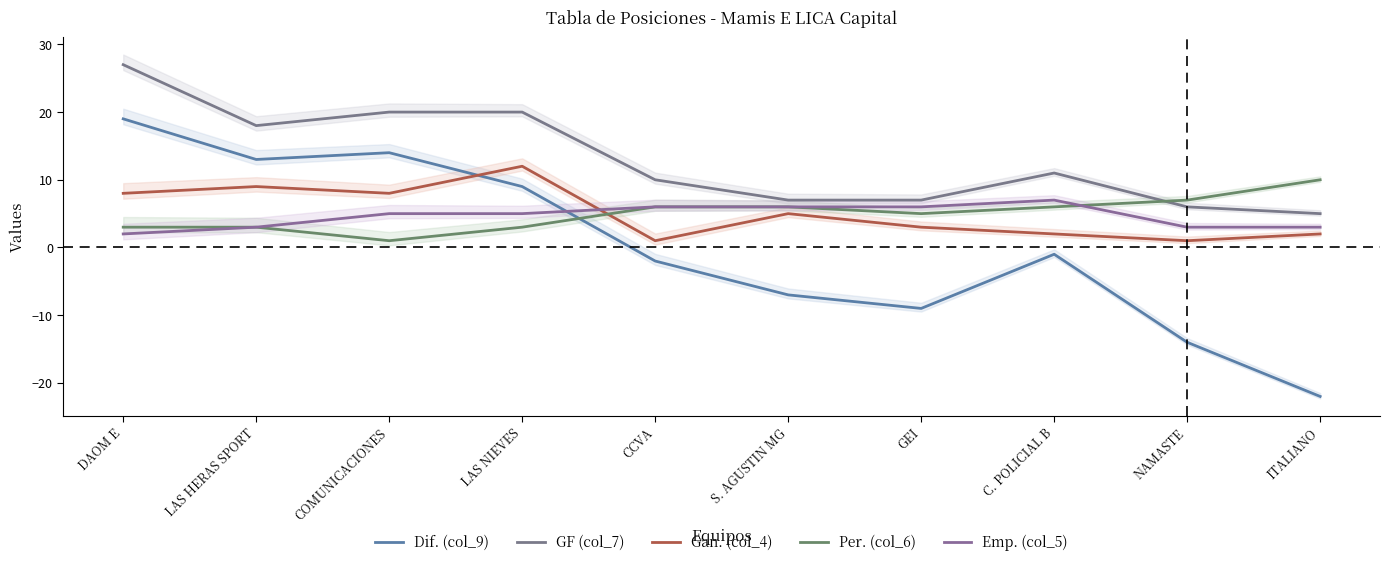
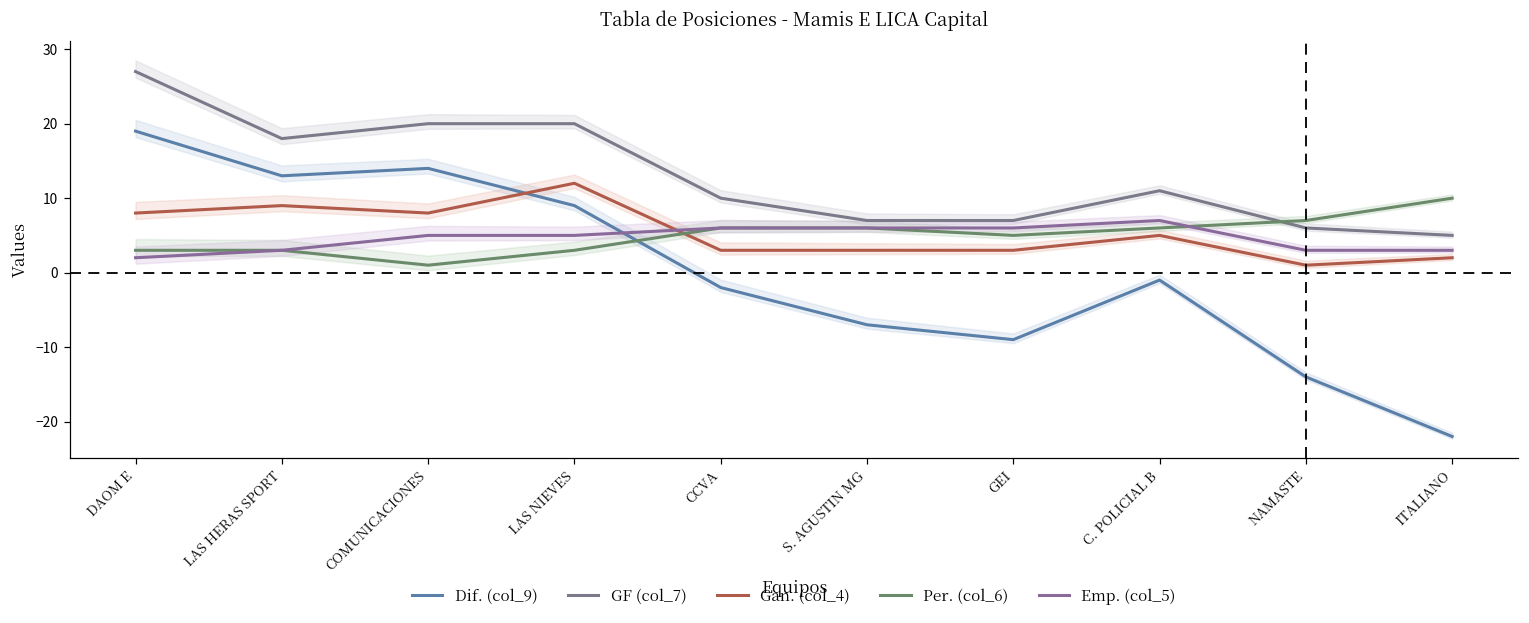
Gan. (col_4), CCVA: 1 -> 3
Gan. (col_4), S. AGUSTIN MG: 5 -> 3
Gan. (col_4), C. POLICIAL B: 2 -> 5
